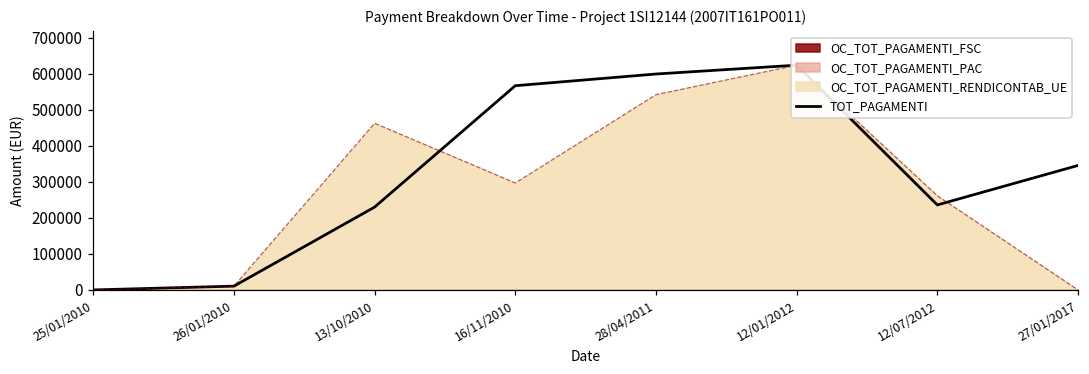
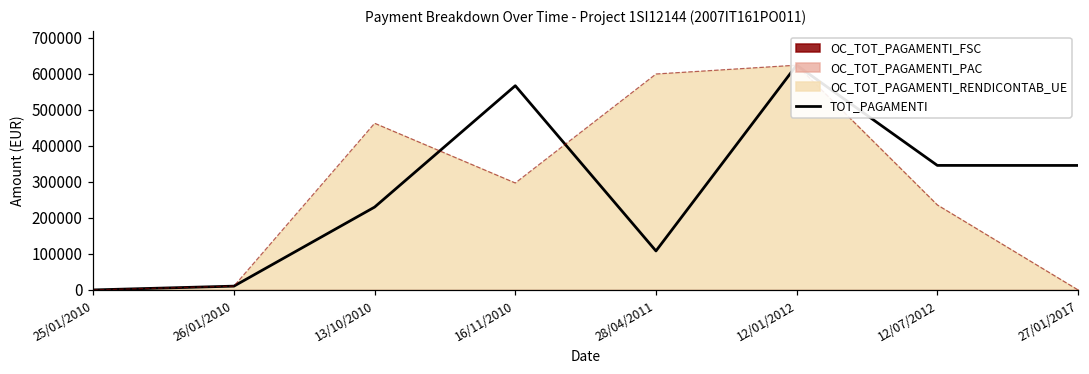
TOT_PAGAMENTI, 28/04/2011: 600000 -> 110000
OC_TOT_PAGAMENTI_RENDICONTAB_UE, 28/04/2011: 540000 -> 600000
TOT_PAGAMENTI, 12/07/2012: 240000 -> 350000
OC_TOT_PAGAMENTI_RENDICONTAB_UE, 12/07/2012: 260000 -> 240000
